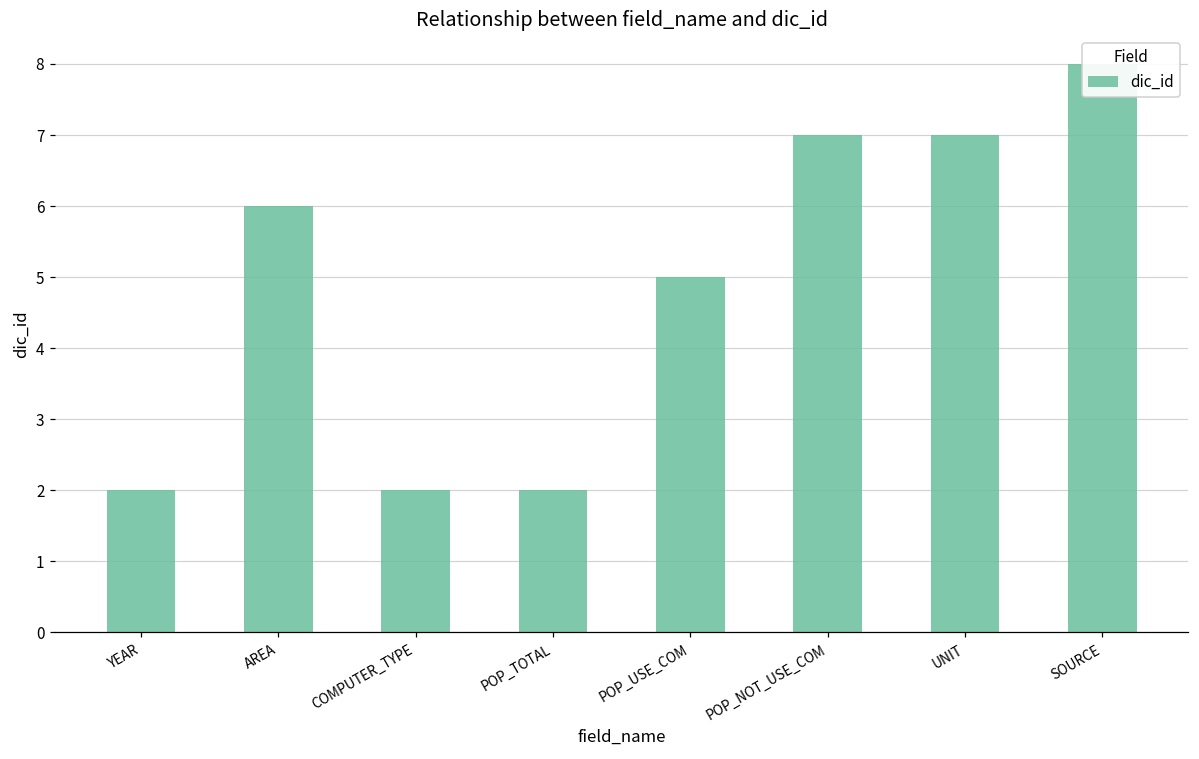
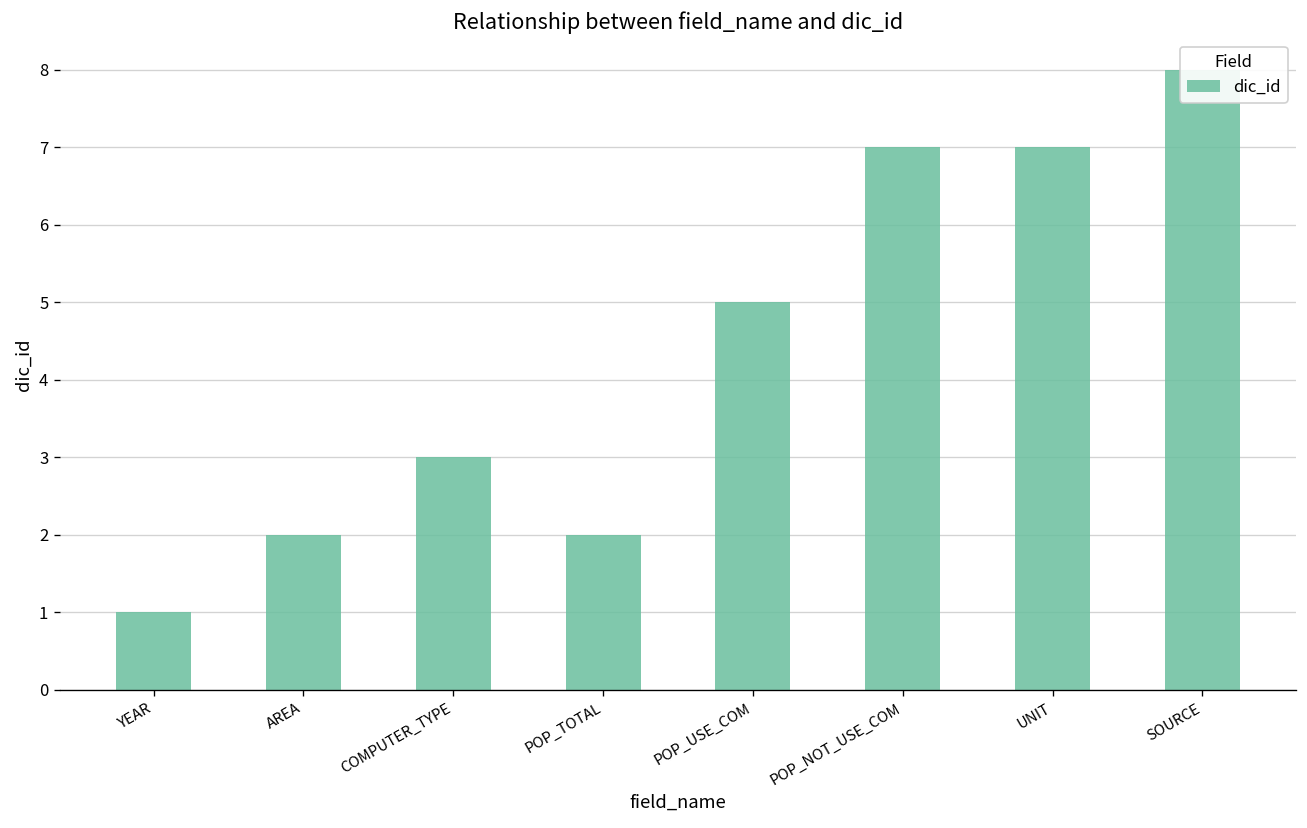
YEAR: 2 -> 1
AREA: 6 -> 2
COMPUTER_TYPE: 2 -> 3
